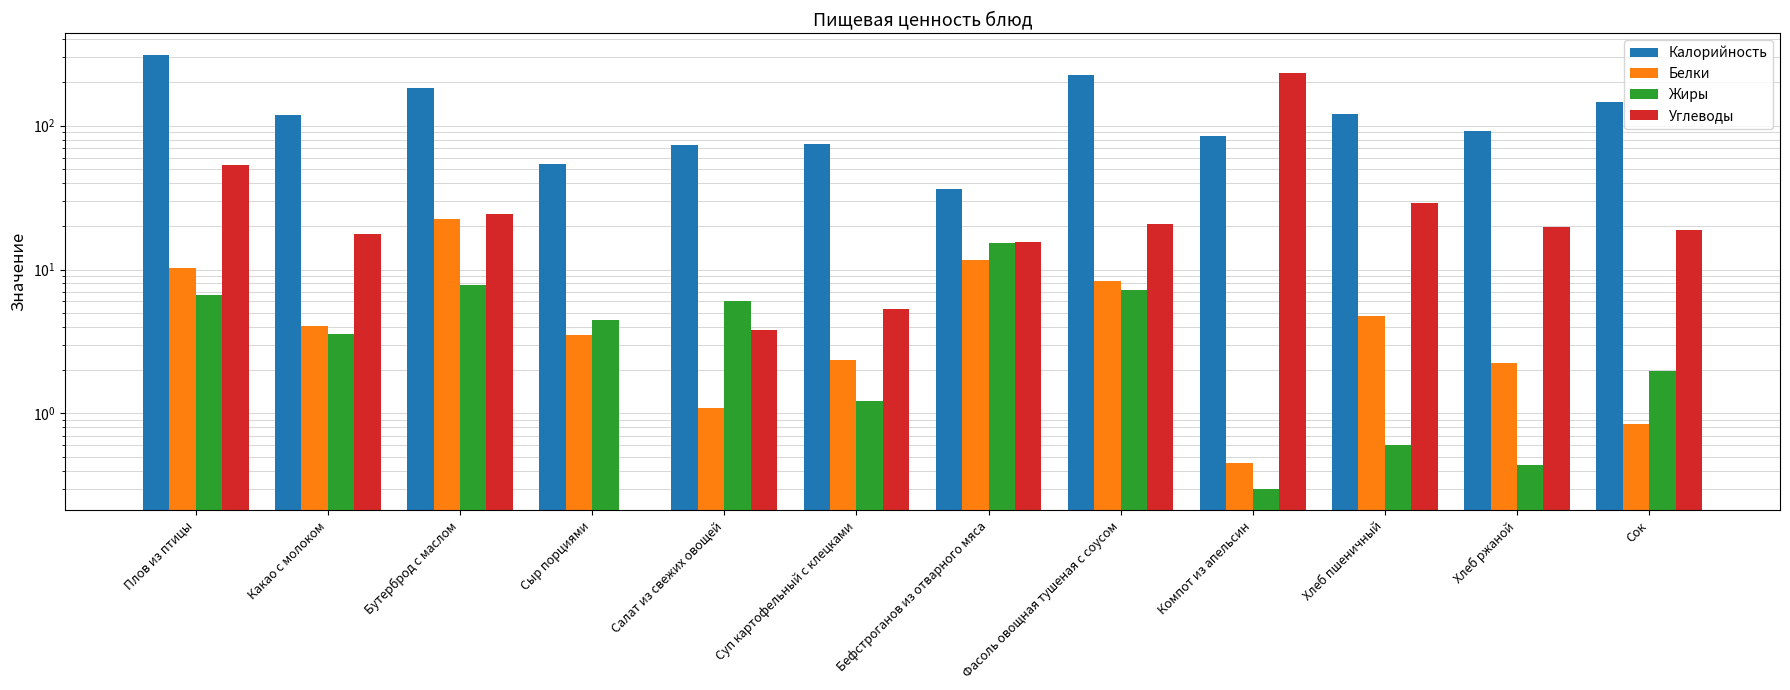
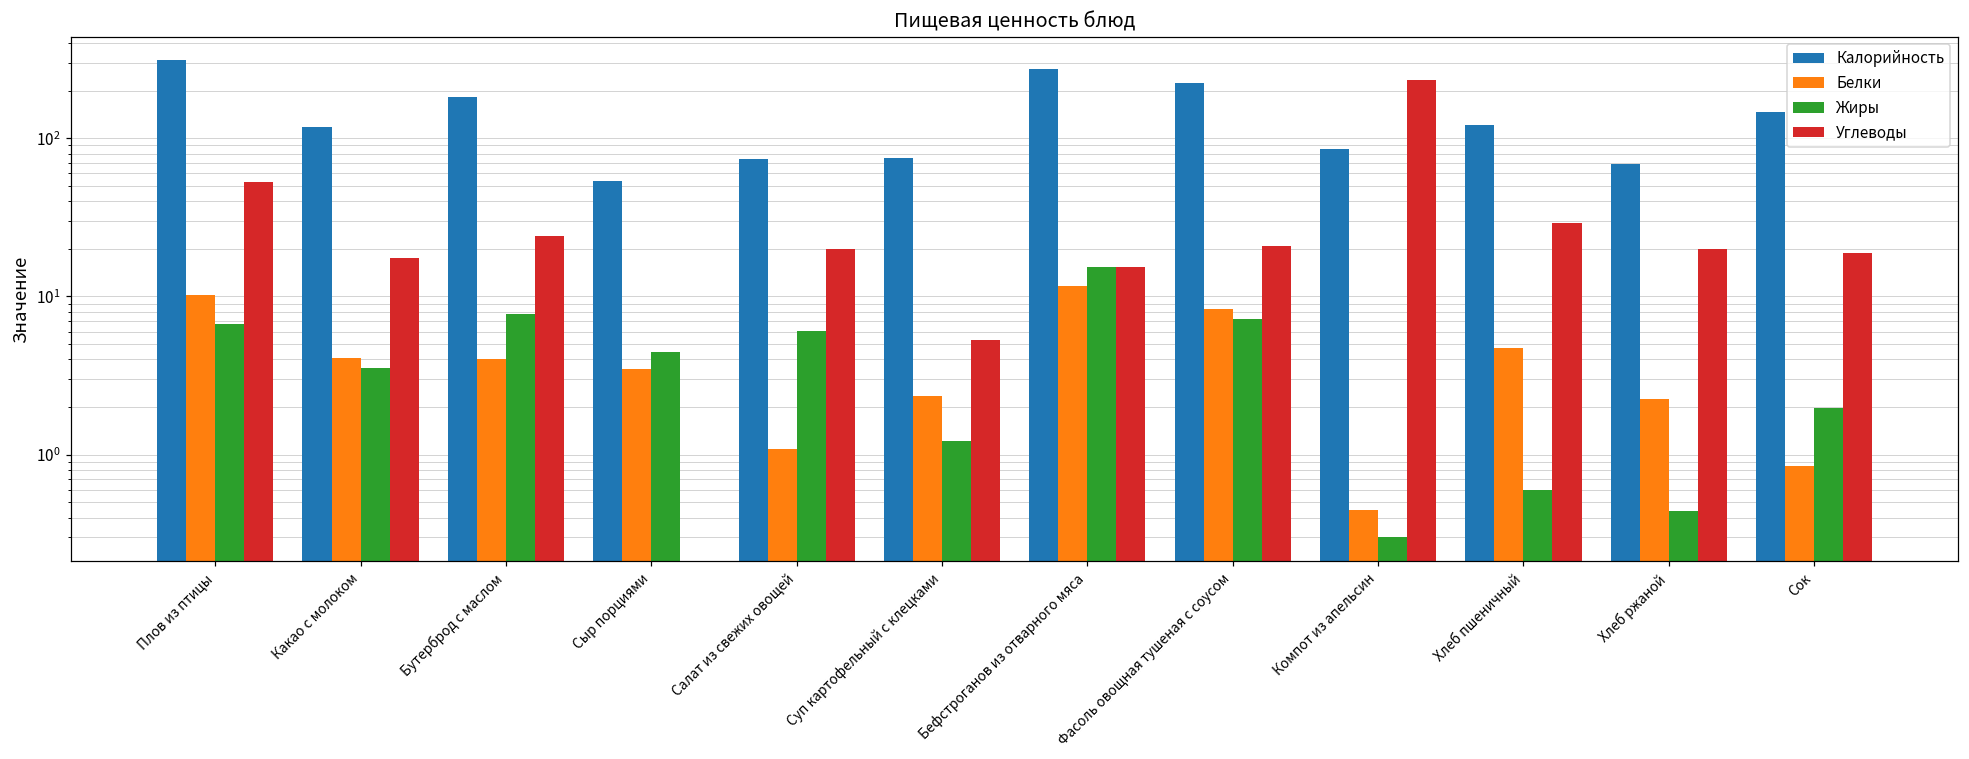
Белки, Бутерброд с маслом: 23 -> 4.0
Углеводы, Салат из свежих овощей: 3.8 -> 20
Калорийность, Бефстроганов из отварного мяса: 36 -> 270
Калорийность, Хлеб ржаной: 90 -> 70
